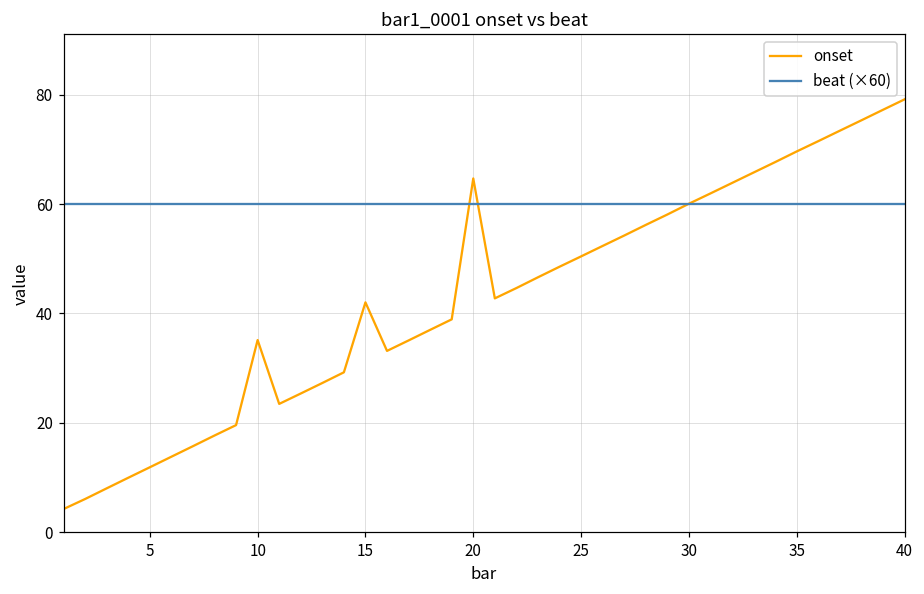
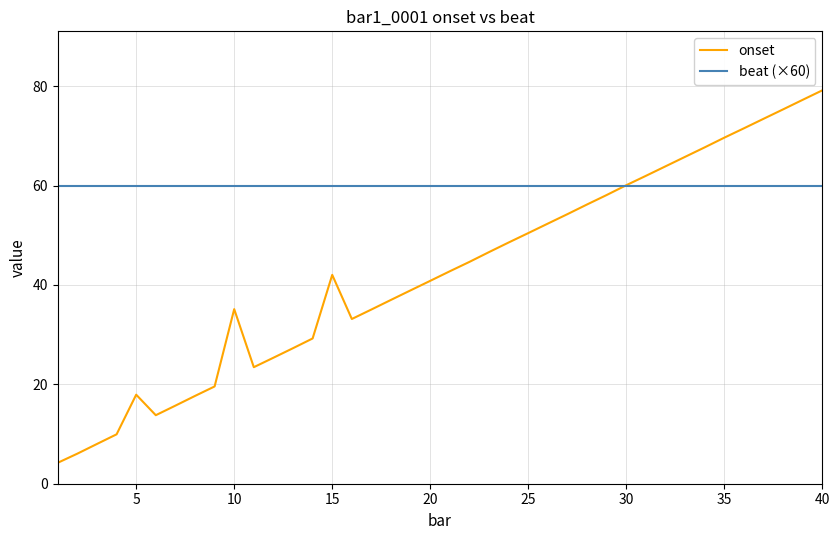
onset, 5: 12 -> 18
onset, 20: 65 -> 41
